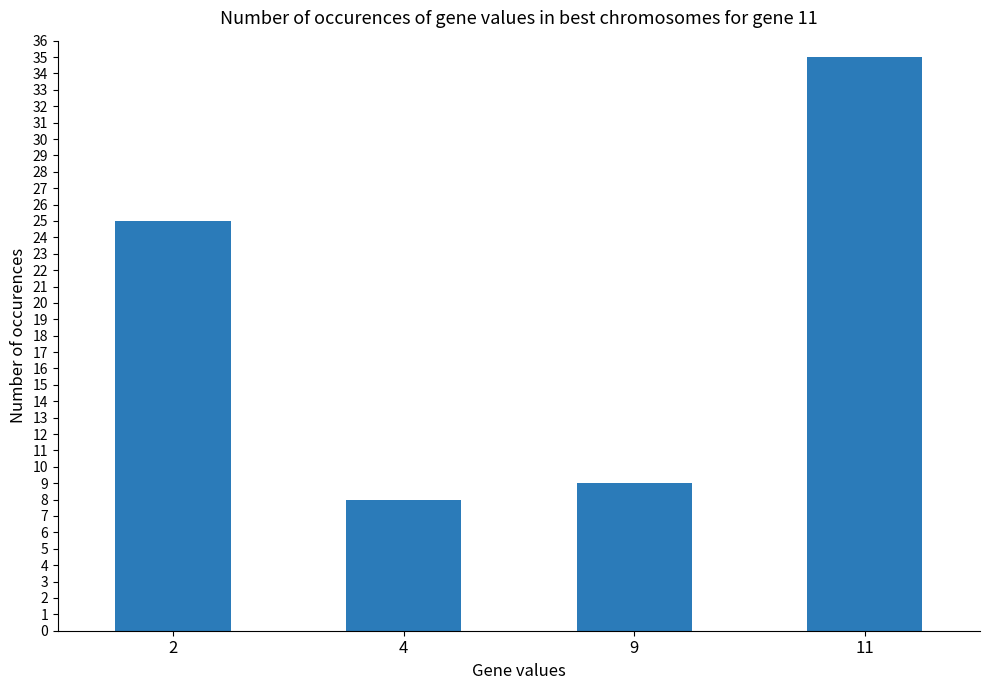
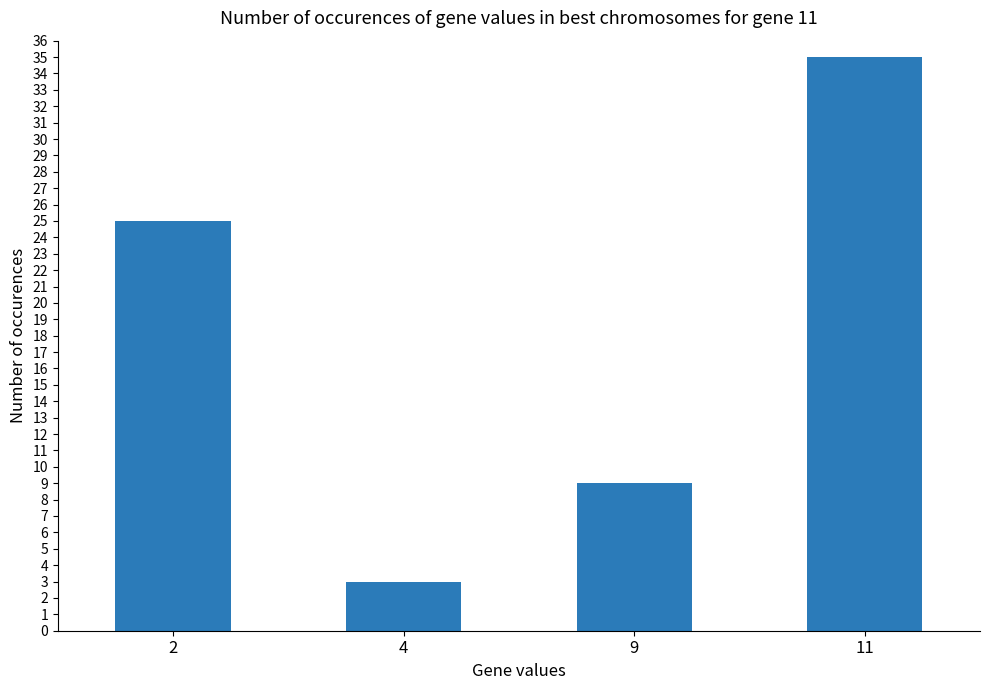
4: 8 -> 3
